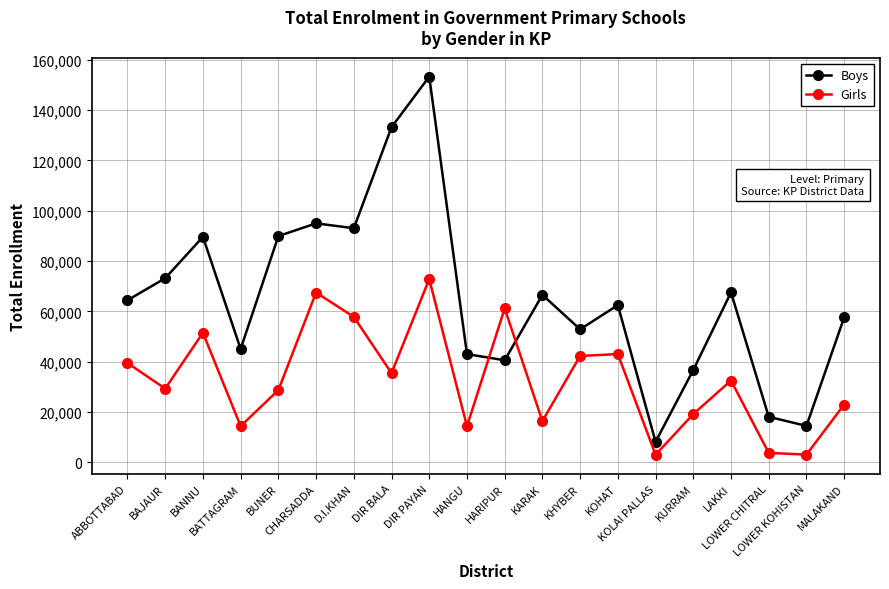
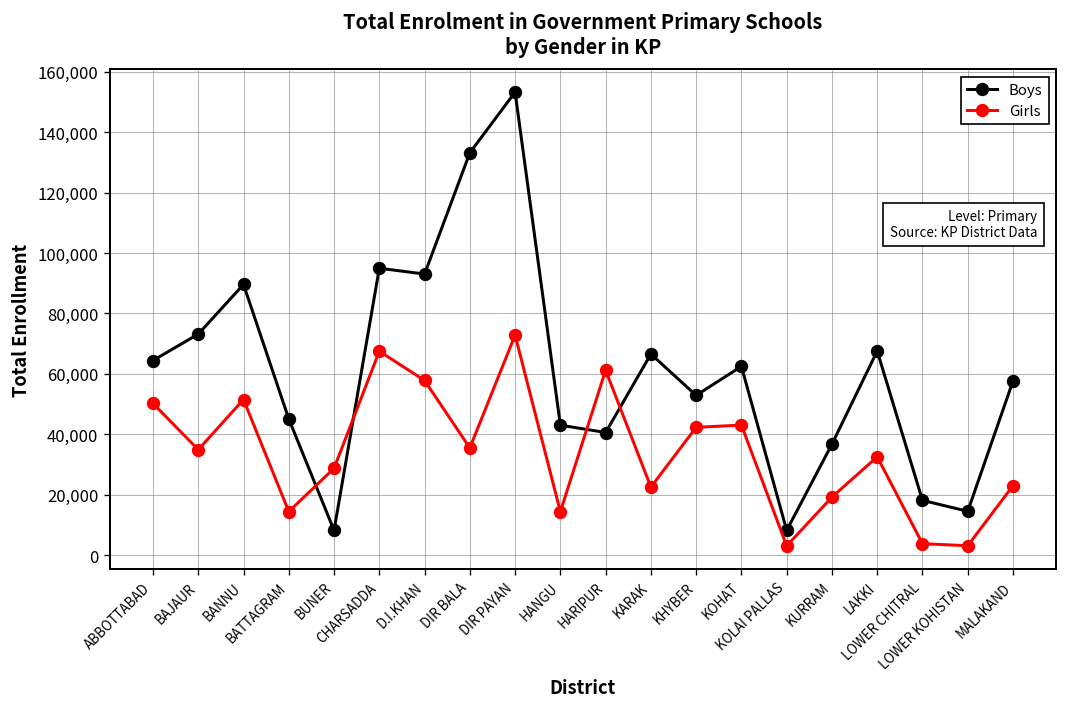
Girls, ABBOTTABAD: 40,000 -> 50,000
Girls, BAJAUR: 29,000 -> 35,000
Boys, BUNER: 90,000 -> 8,000
Girls, KARAK: 16,000 -> 23,000
